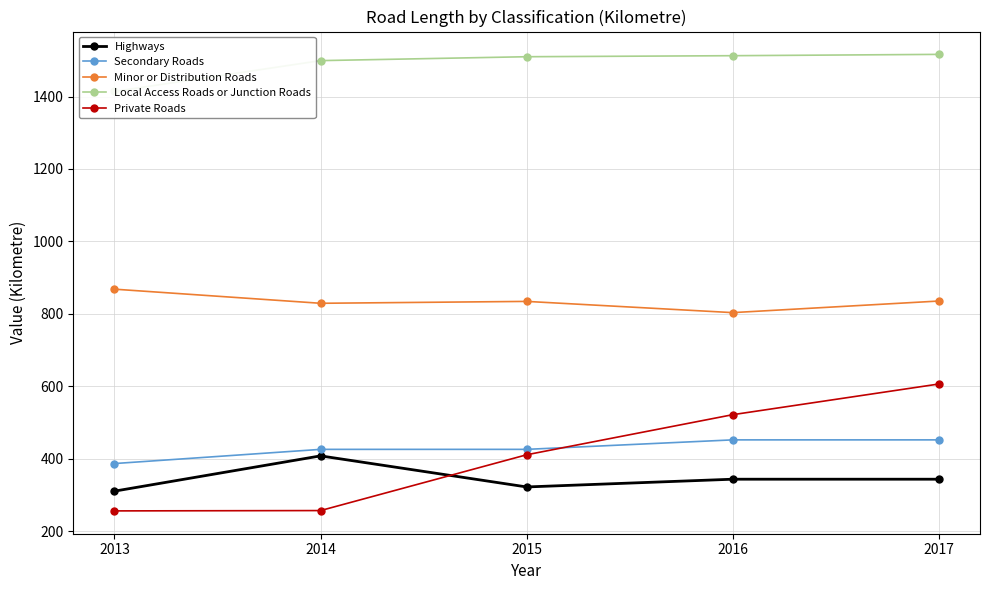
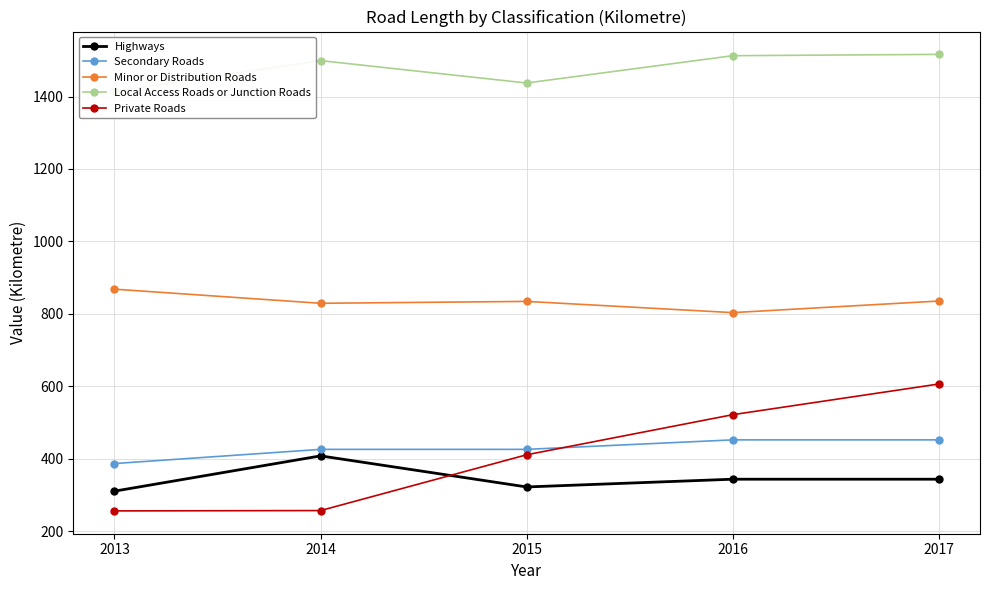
Local Access Roads or Junction Roads, 2015: 1510 -> 1440
